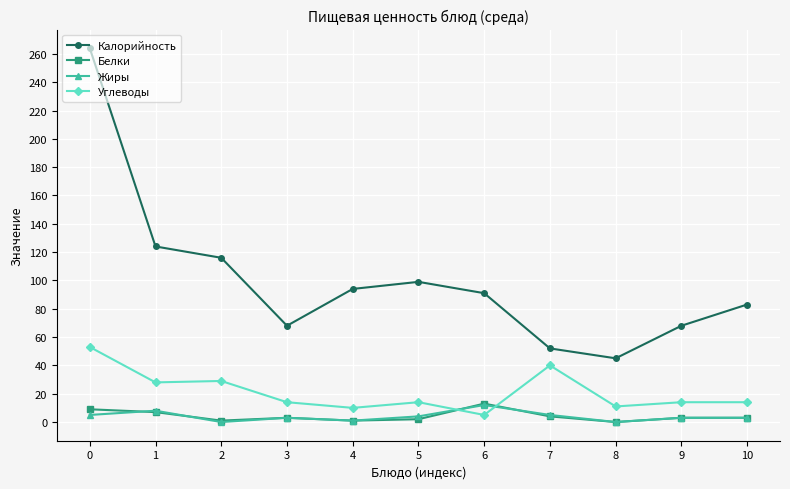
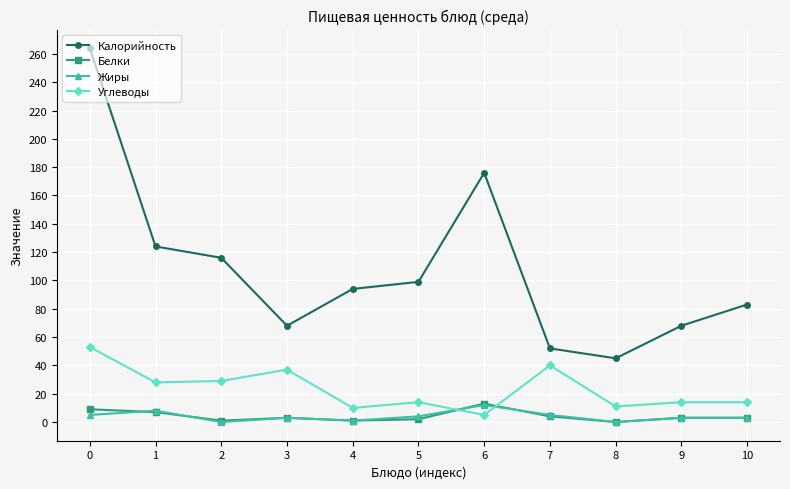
Углеводы, 3: 14 -> 37
Калорийность, 6: 91 -> 176
